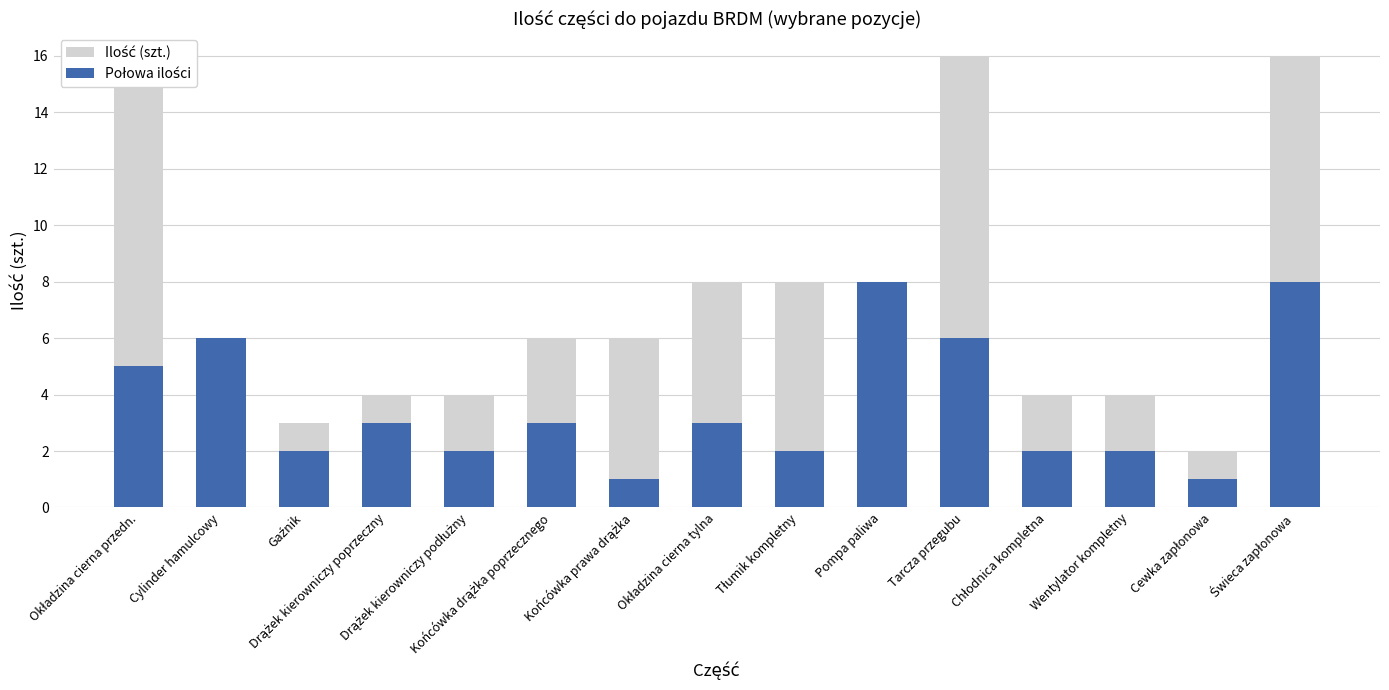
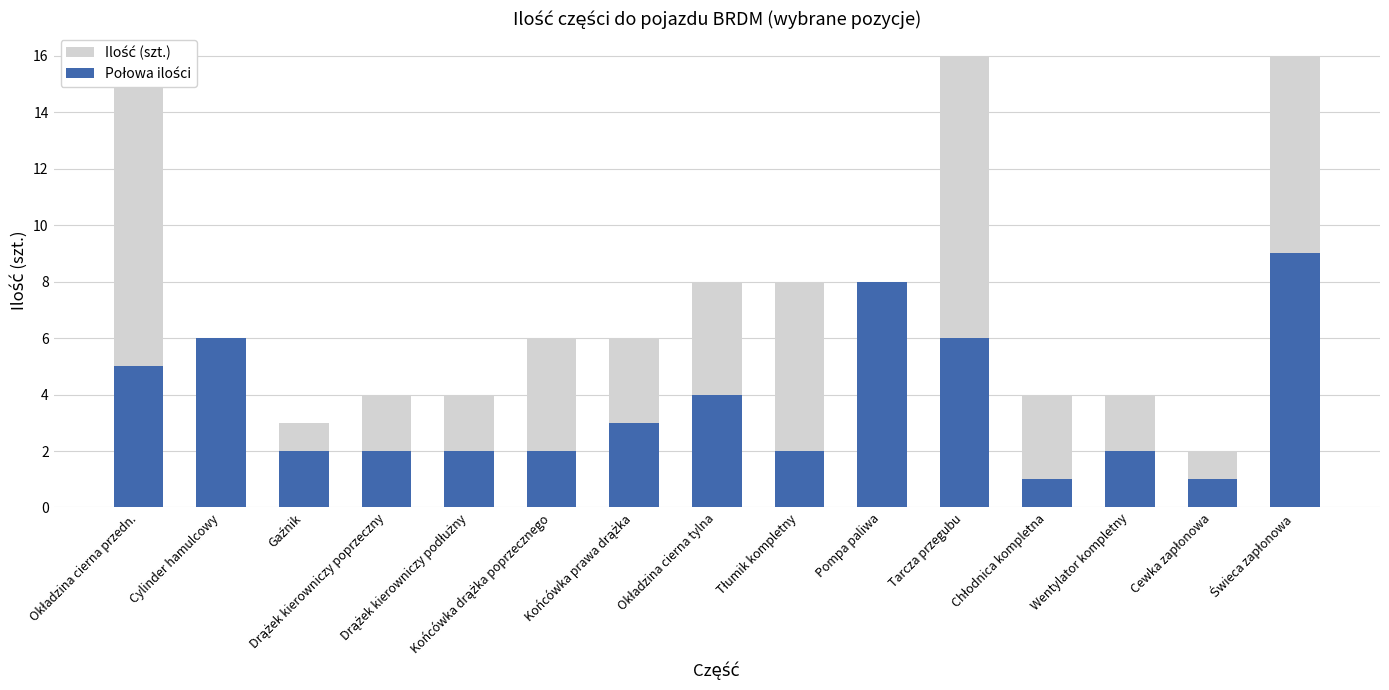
Połowa ilości, Drążek kierowniczy poprzeczny: 3 -> 2
Połowa ilości, Końcówka drążka poprzecznego: 3 -> 2
Połowa ilości, Końcówka prawa drążka: 1 -> 3
Połowa ilości, Okładzina cierna tylna: 3 -> 4
Połowa ilości, Chłodnica kompletna: 2 -> 1
Połowa ilości, Świeca zapłonowa: 8 -> 9
